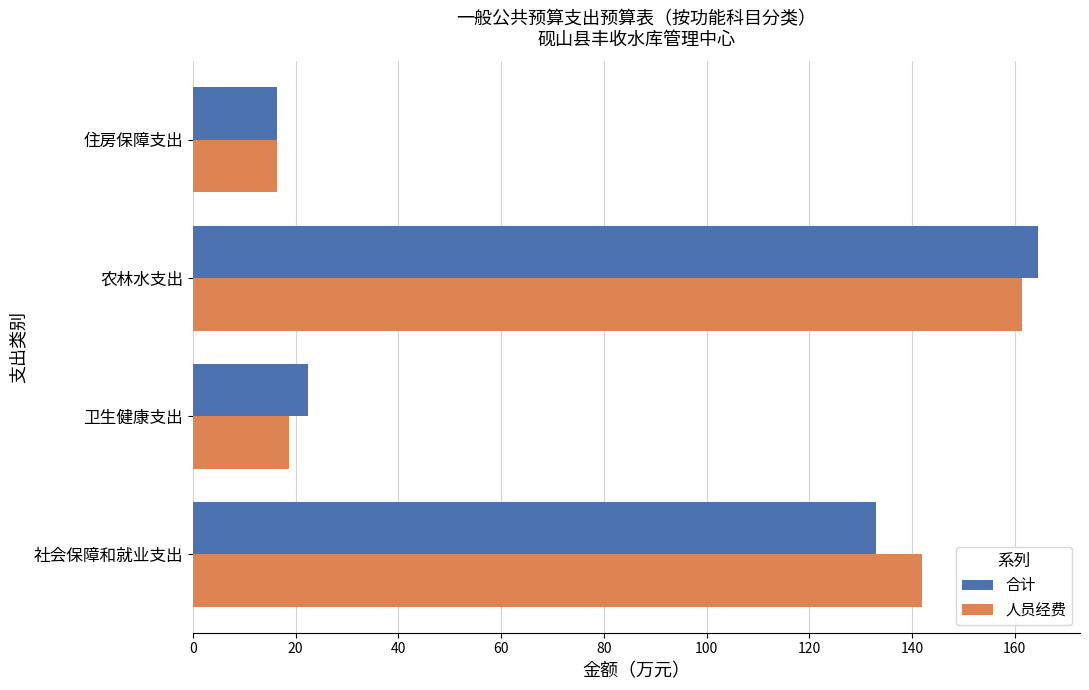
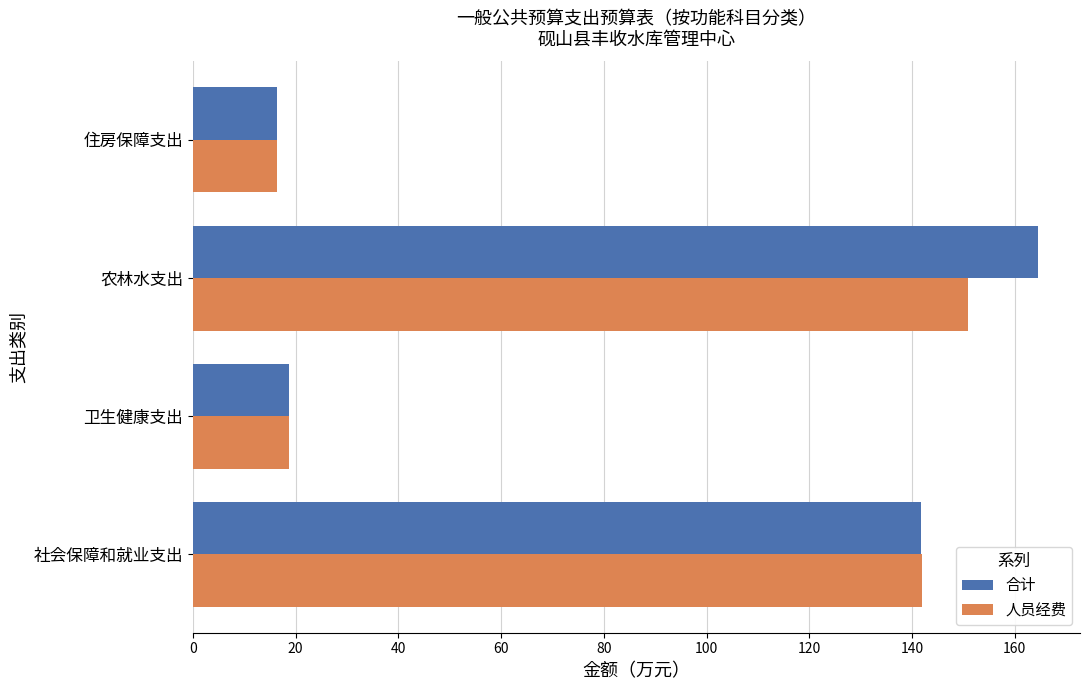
人员经费, 农林水支出: 161 -> 151
合计, 卫生健康支出: 22 -> 19
合计, 社会保障和就业支出: 133 -> 142
